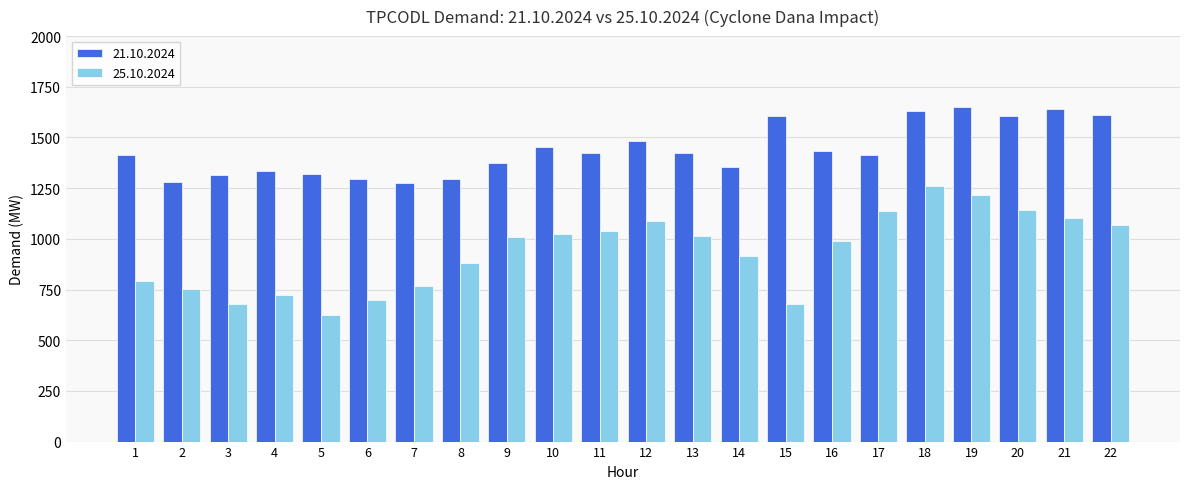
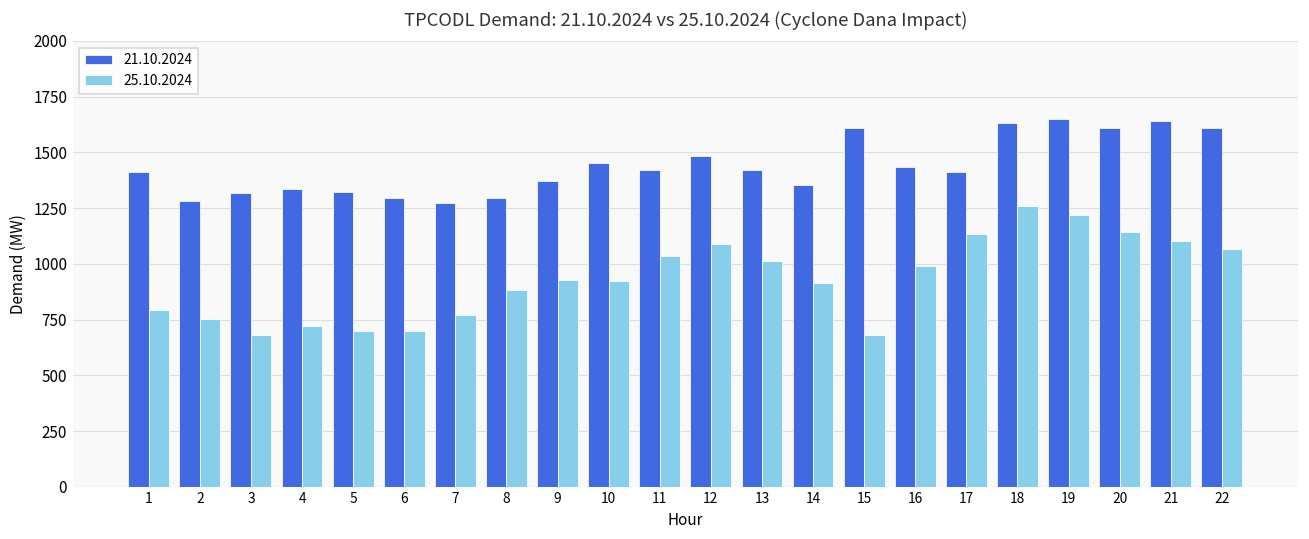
25.10.2024, 5: 620 -> 700
25.10.2024, 9: 1010 -> 930
25.10.2024, 10: 1020 -> 920
